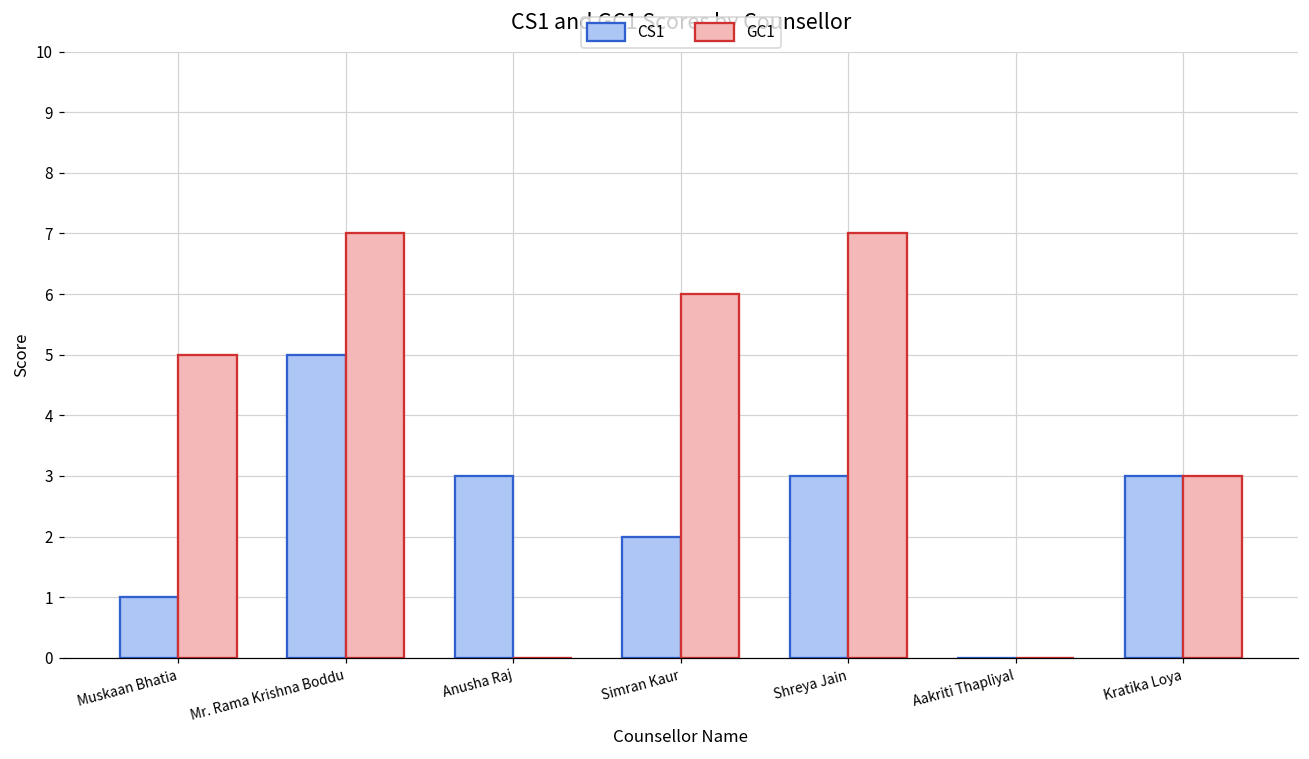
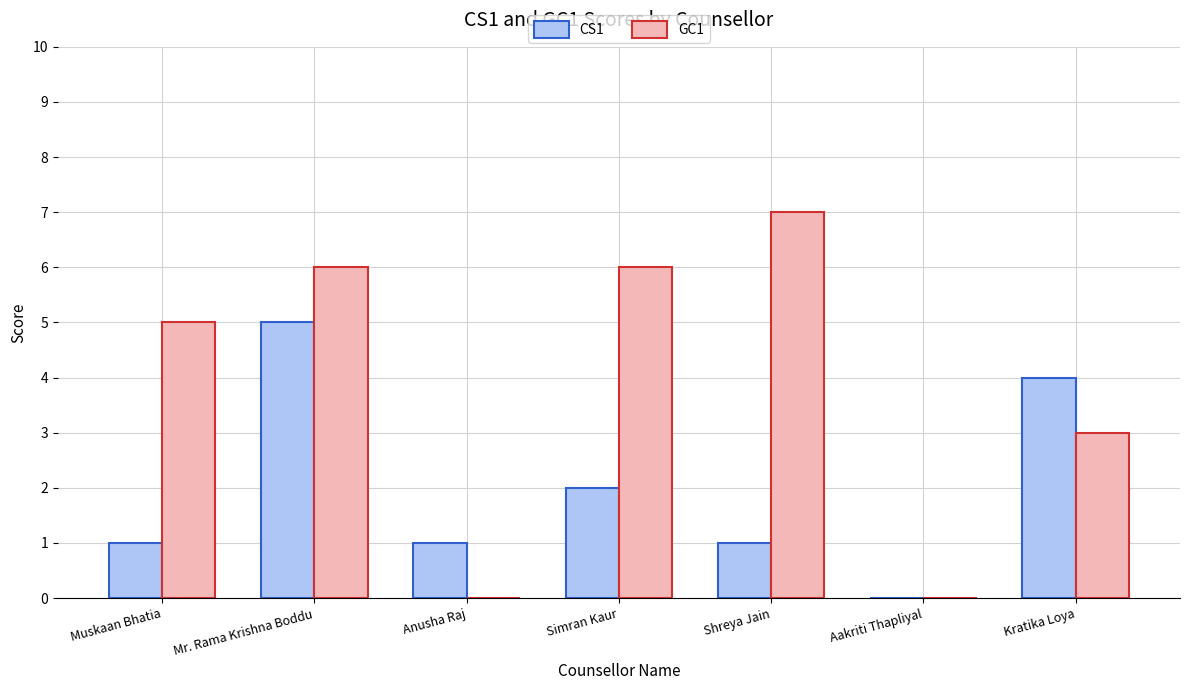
GC1, Mr. Rama Krishna Boddu: 7 -> 6
CS1, Anusha Raj: 3 -> 1
CS1, Shreya Jain: 3 -> 1
CS1, Kratika Loya: 3 -> 4
